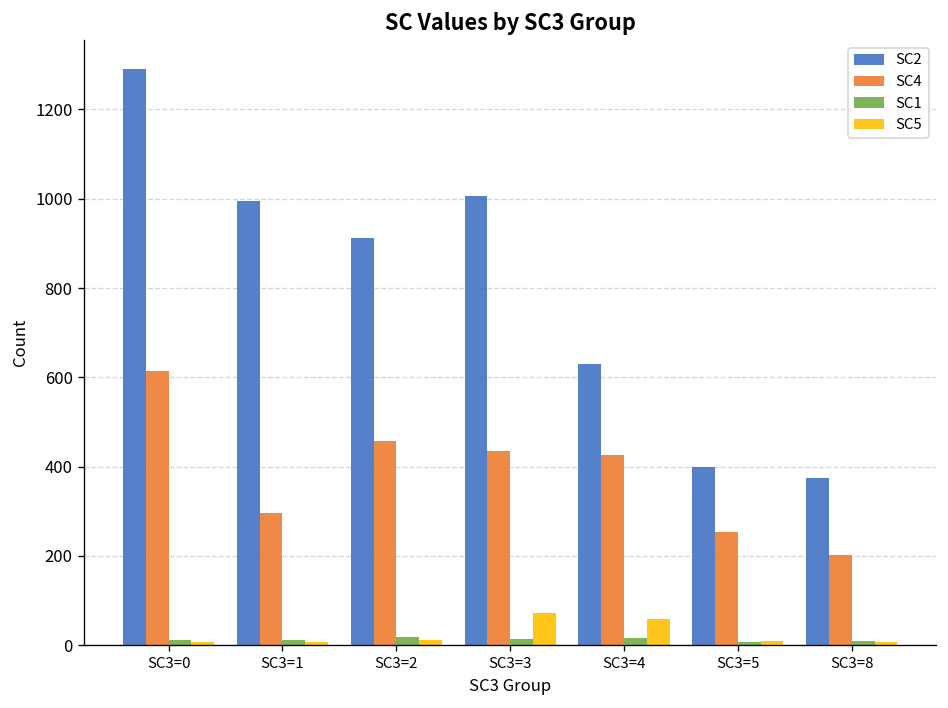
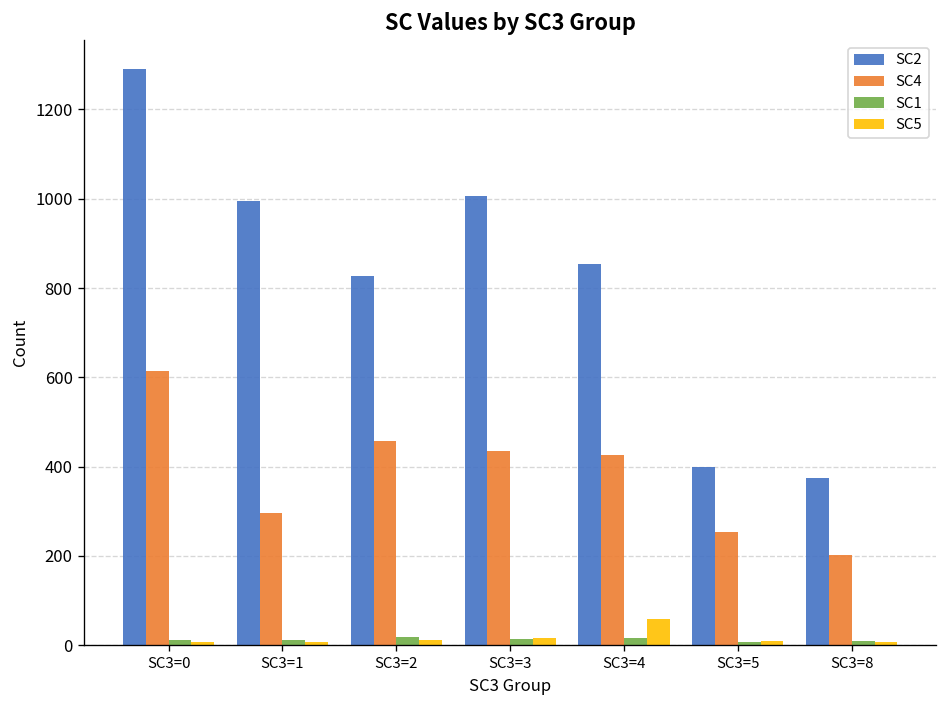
SC2, SC3=2: 910 -> 830
SC5, SC3=3: 70 -> 20
SC2, SC3=4: 630 -> 850
